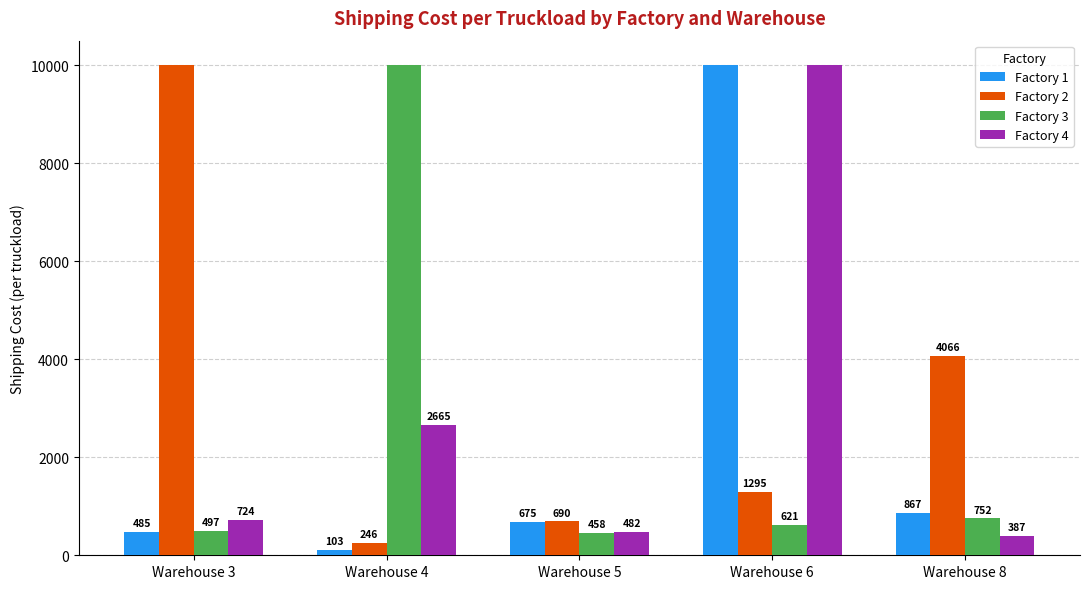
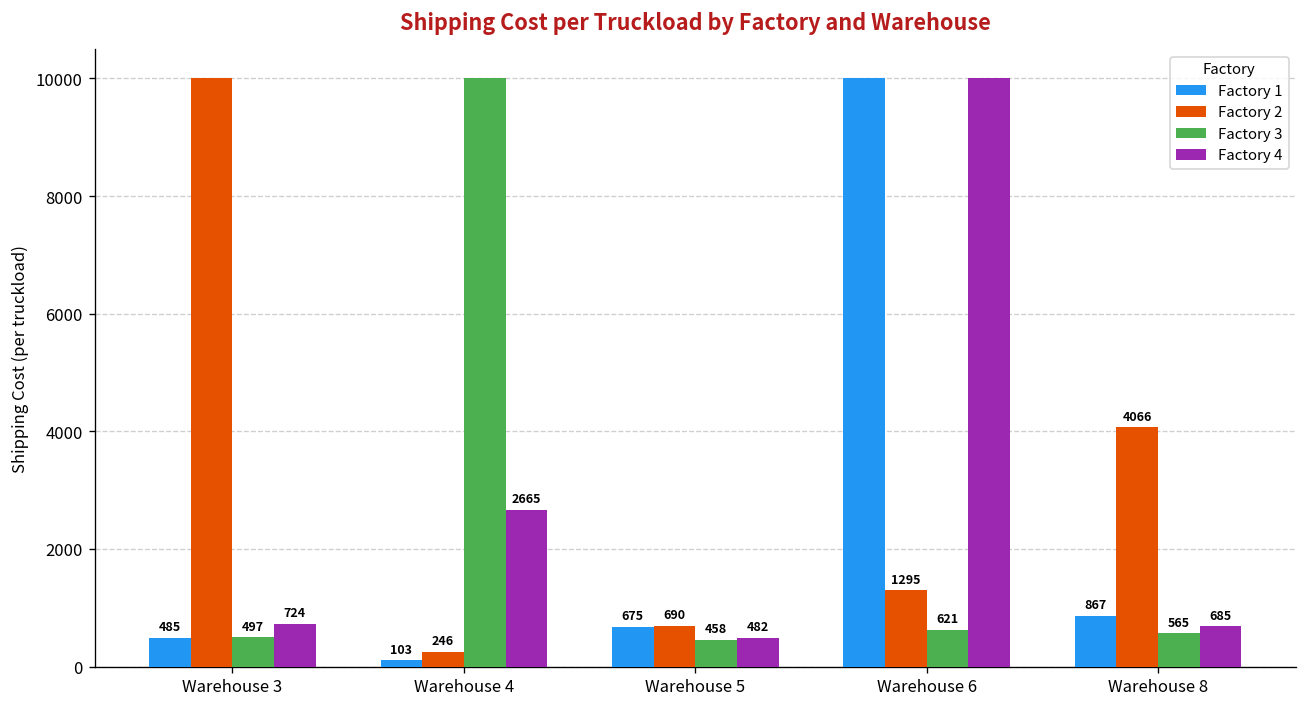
Factory 3, Warehouse 8: 752 -> 565
Factory 4, Warehouse 8: 387 -> 685
